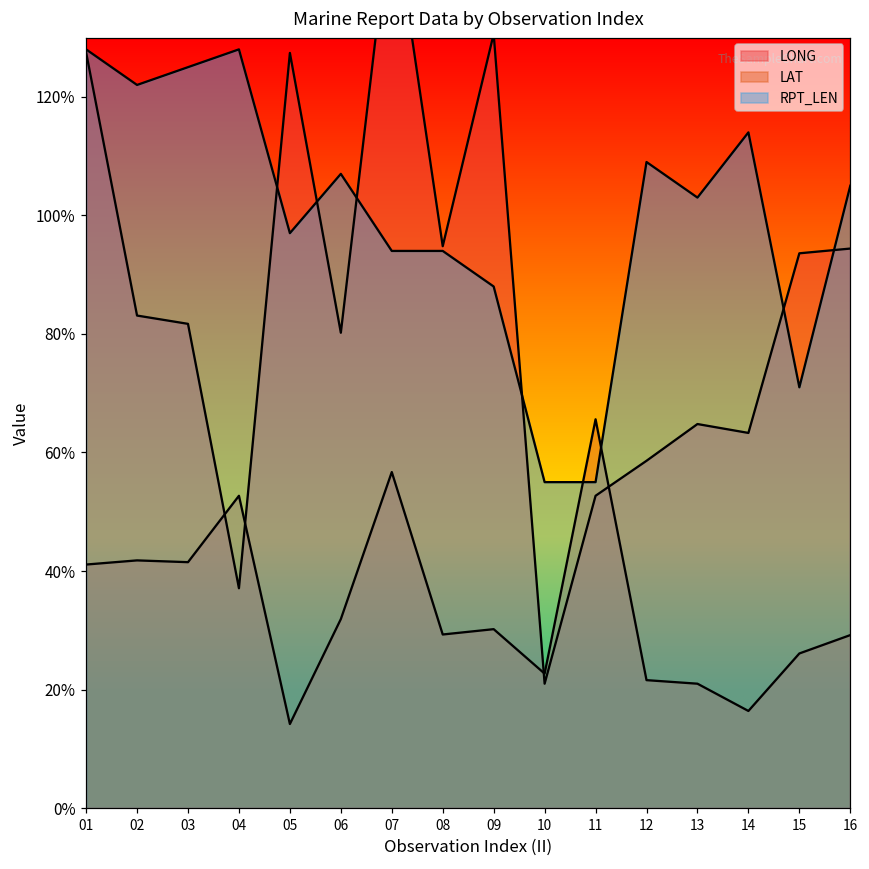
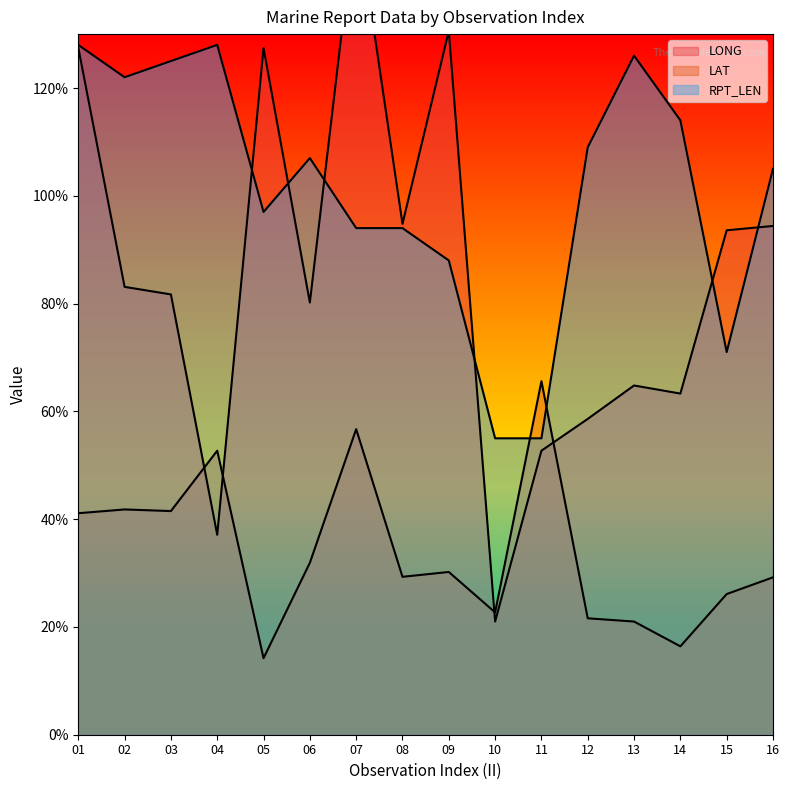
RPT_LEN, 13: 103% -> 126%
